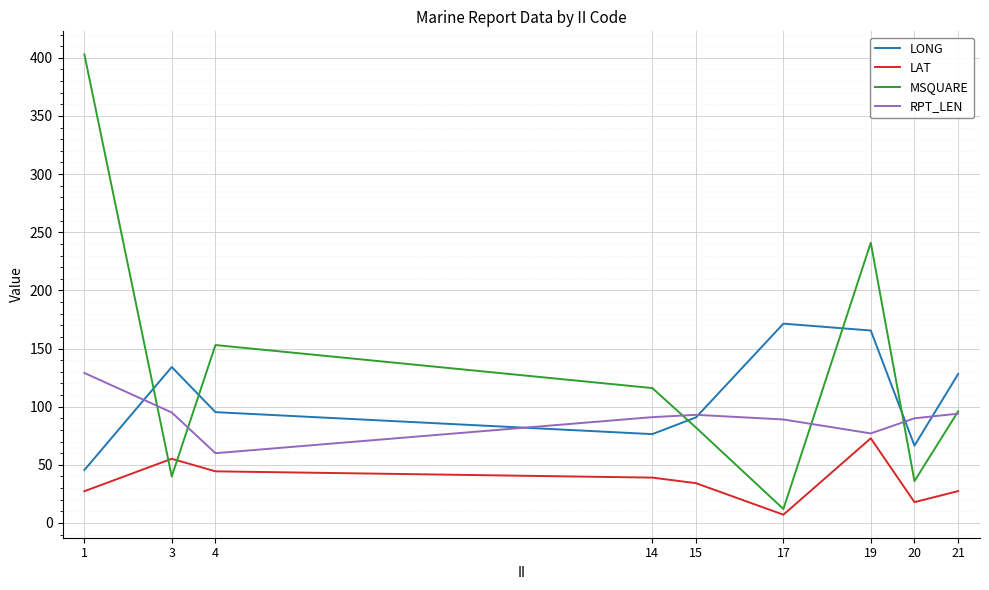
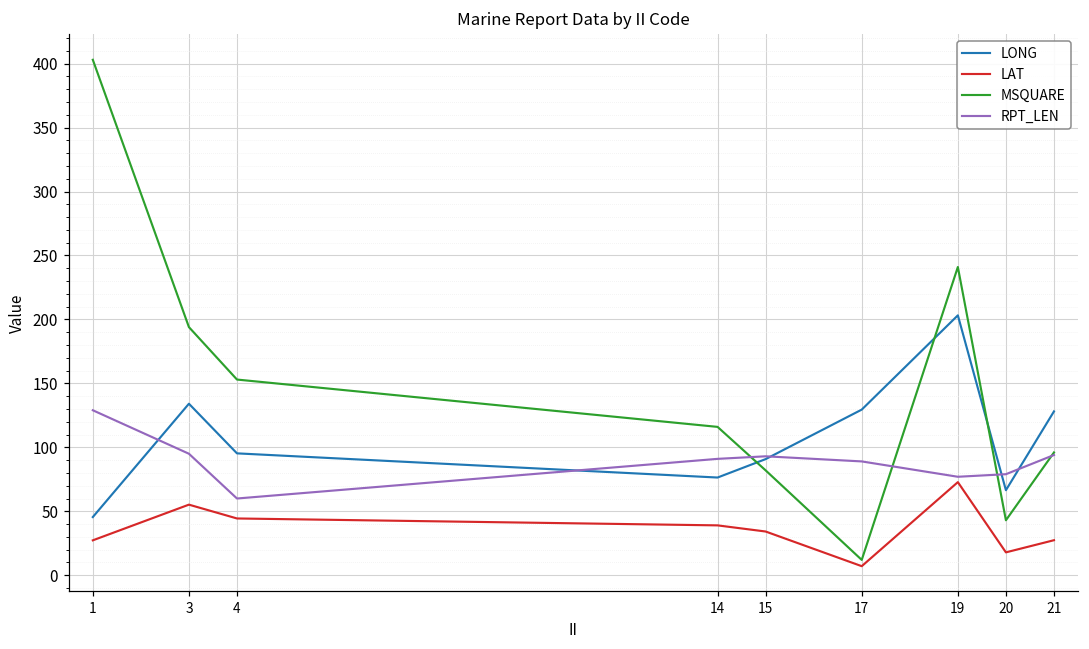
MSQUARE, 3: 40 -> 194
LONG, 17: 171 -> 130
LONG, 19: 166 -> 203
MSQUARE, 20: 36 -> 43
RPT_LEN, 20: 90 -> 79
